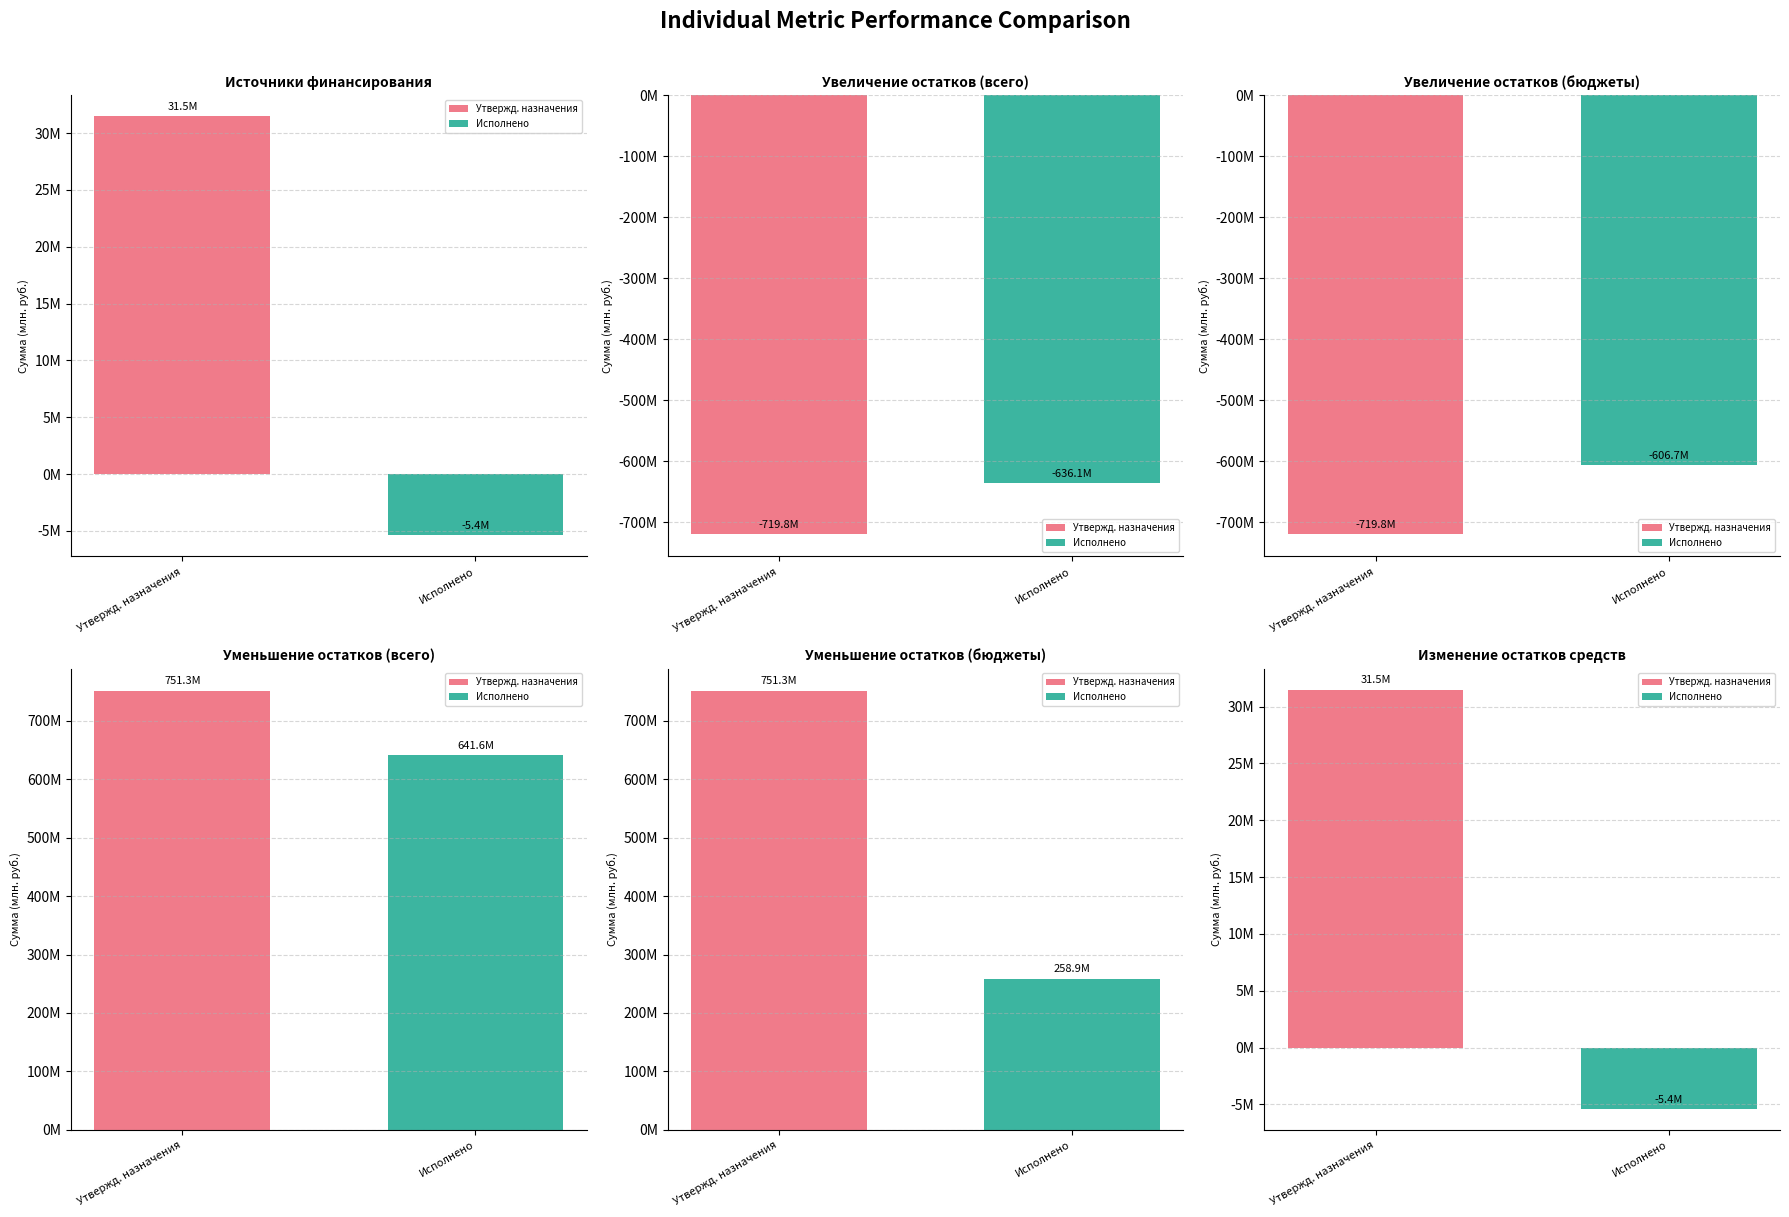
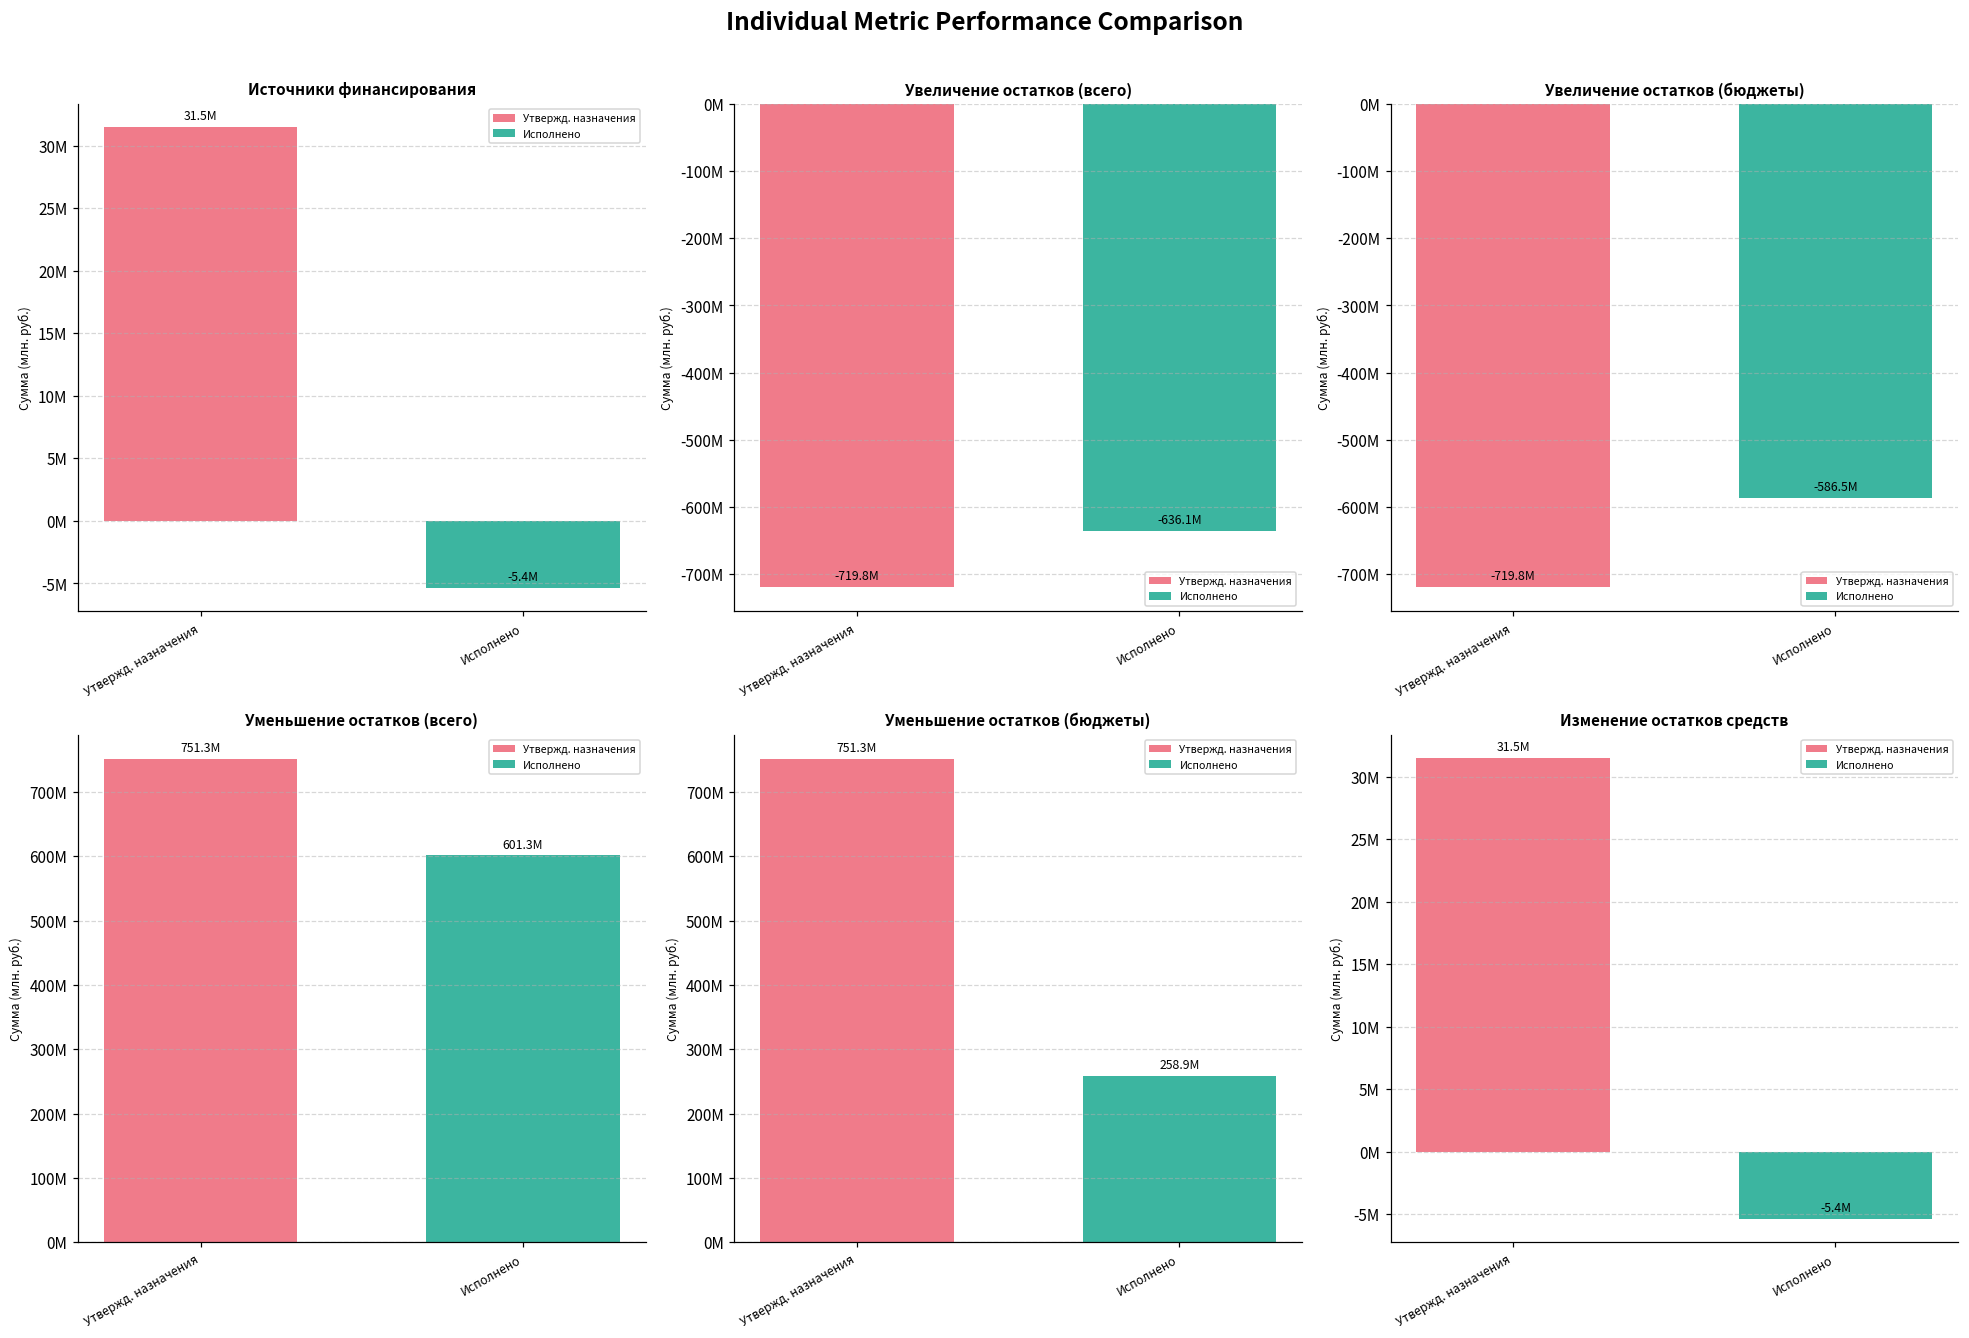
Увеличение остатков (бюджеты), Исполнено: -606.7M -> -586.5M
Уменьшение остатков (всего), Исполнено: 641.6M -> 601.3M
